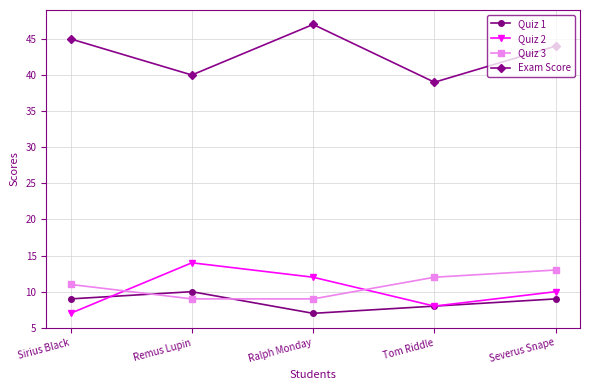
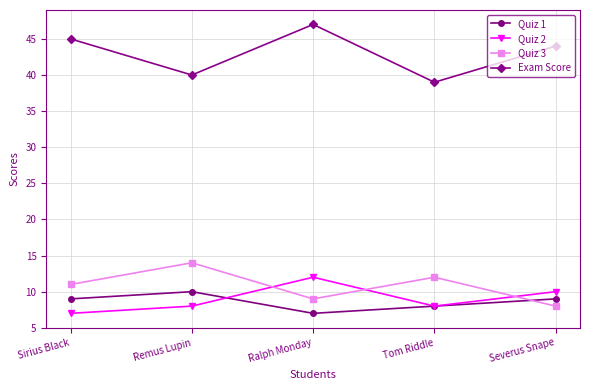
Quiz 2, Remus Lupin: 14 -> 8
Quiz 3, Remus Lupin: 9 -> 14
Quiz 3, Severus Snape: 13 -> 8
